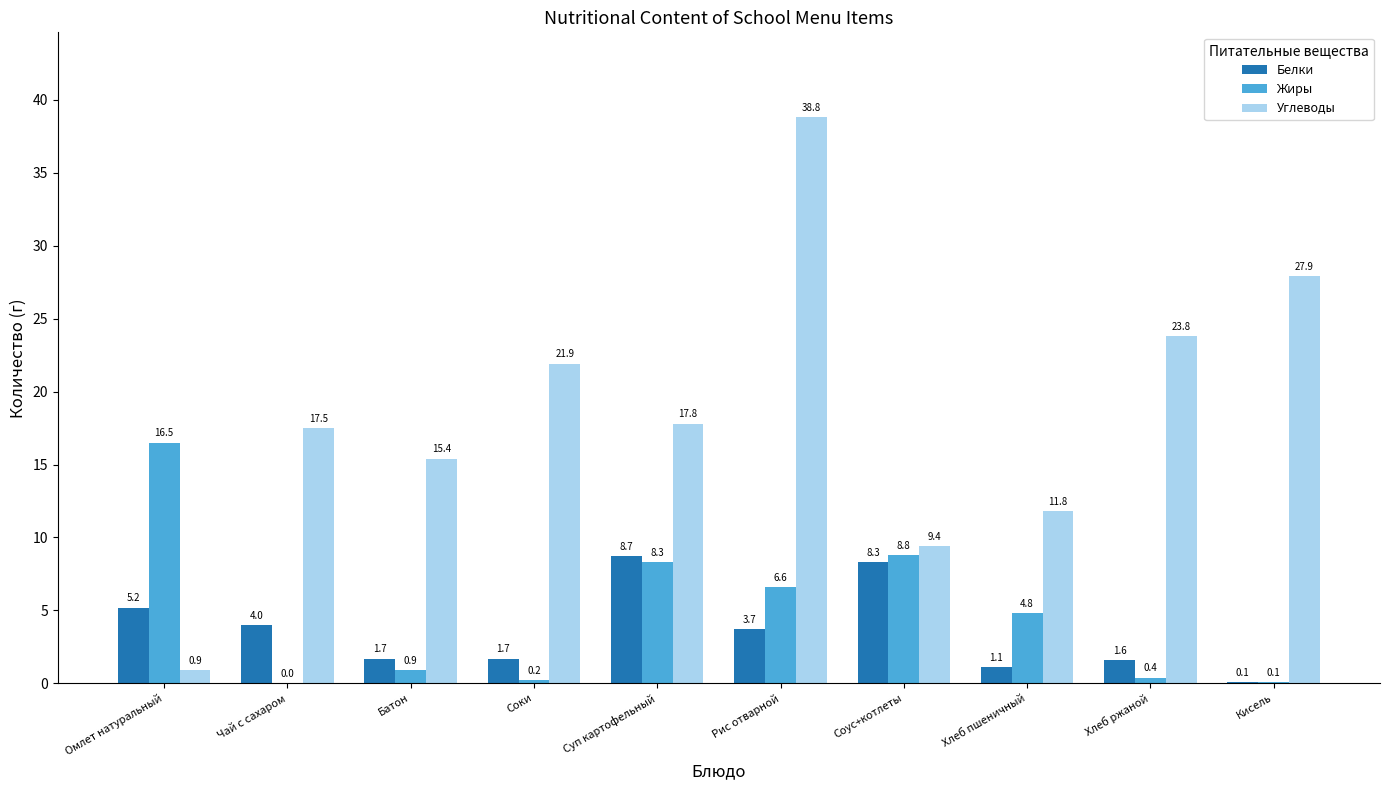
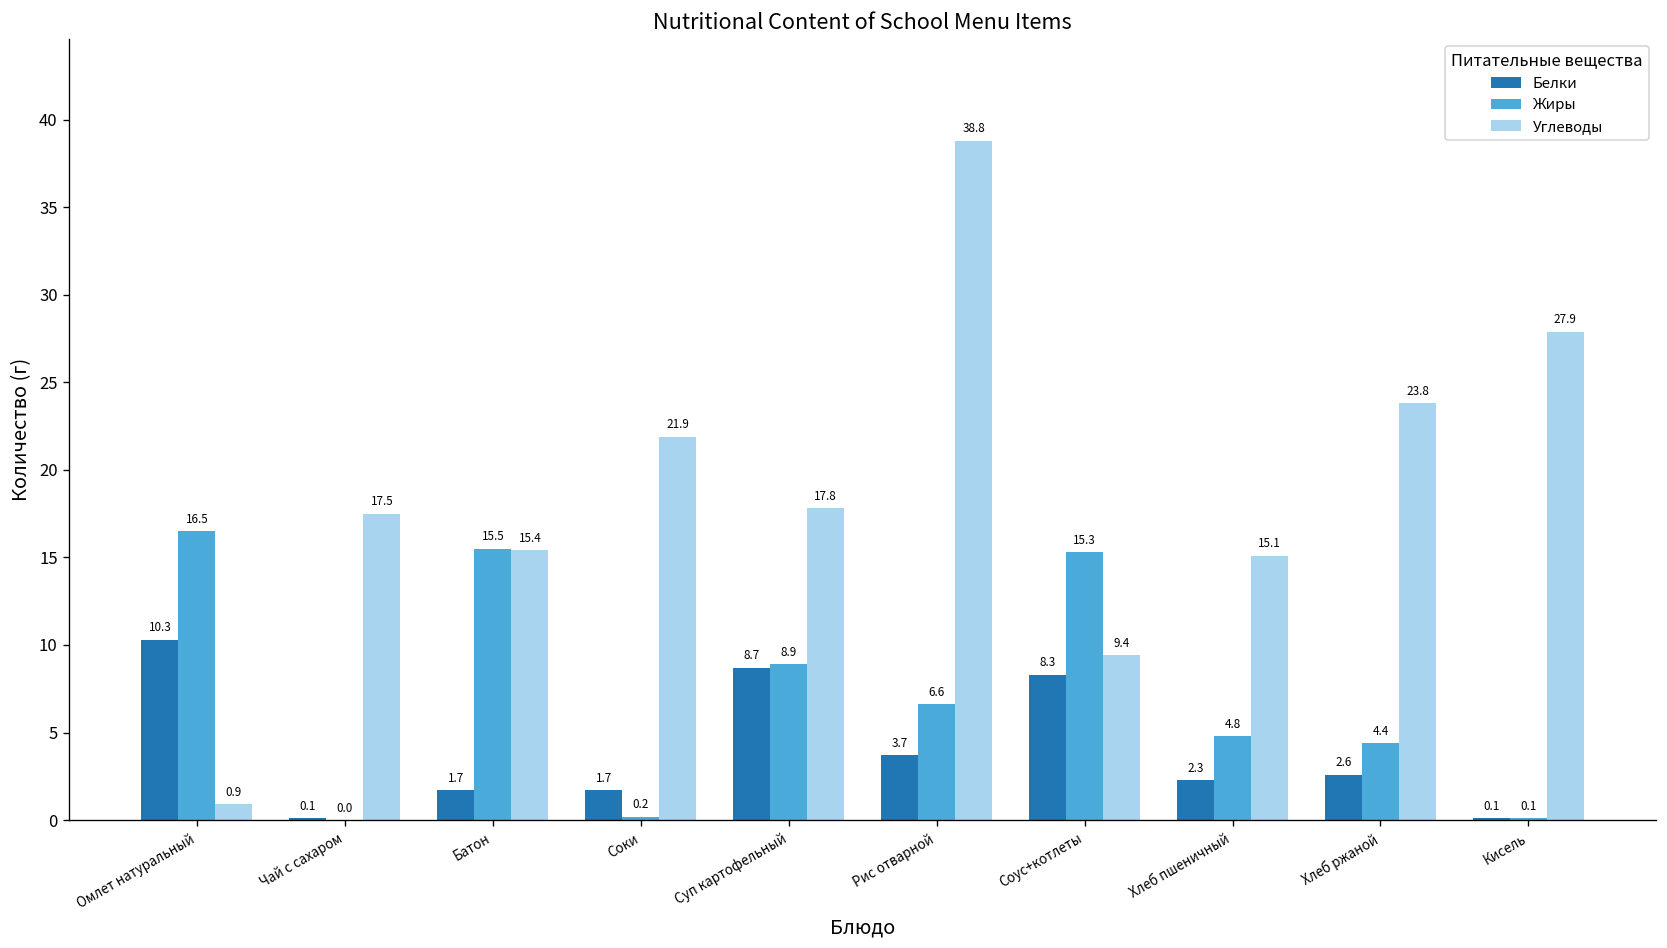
Белки, Омлет натуральный: 5.2 -> 10.3
Белки, Чай с сахаром: 4.0 -> 0.1
Жиры, Батон: 0.9 -> 15.5
Жиры, Суп картофельный: 8.3 -> 8.9
Жиры, Соус+котлеты: 8.8 -> 15.3
Белки, Хлеб пшеничный: 1.1 -> 2.3
Углеводы, Хлеб пшеничный: 11.8 -> 15.1
Белки, Хлеб ржаной: 1.6 -> 2.6
Жиры, Хлеб ржаной: 0.4 -> 4.4
